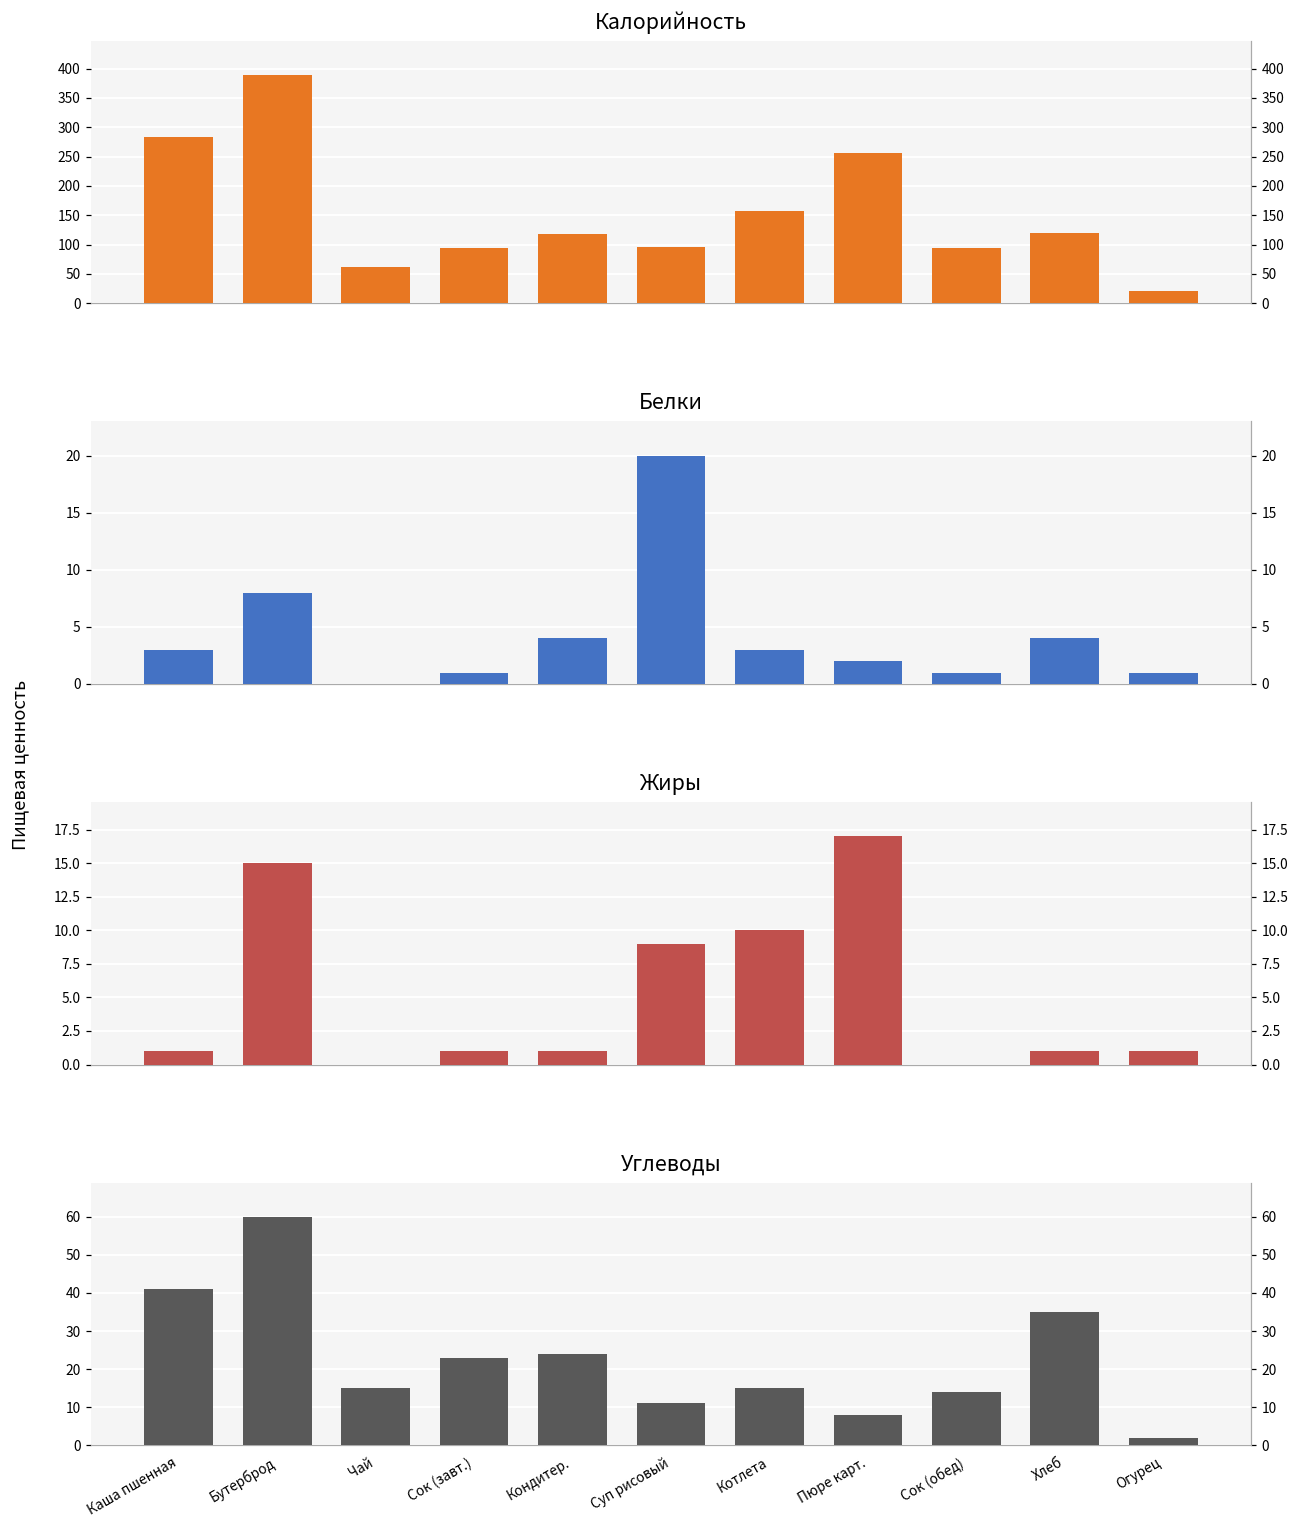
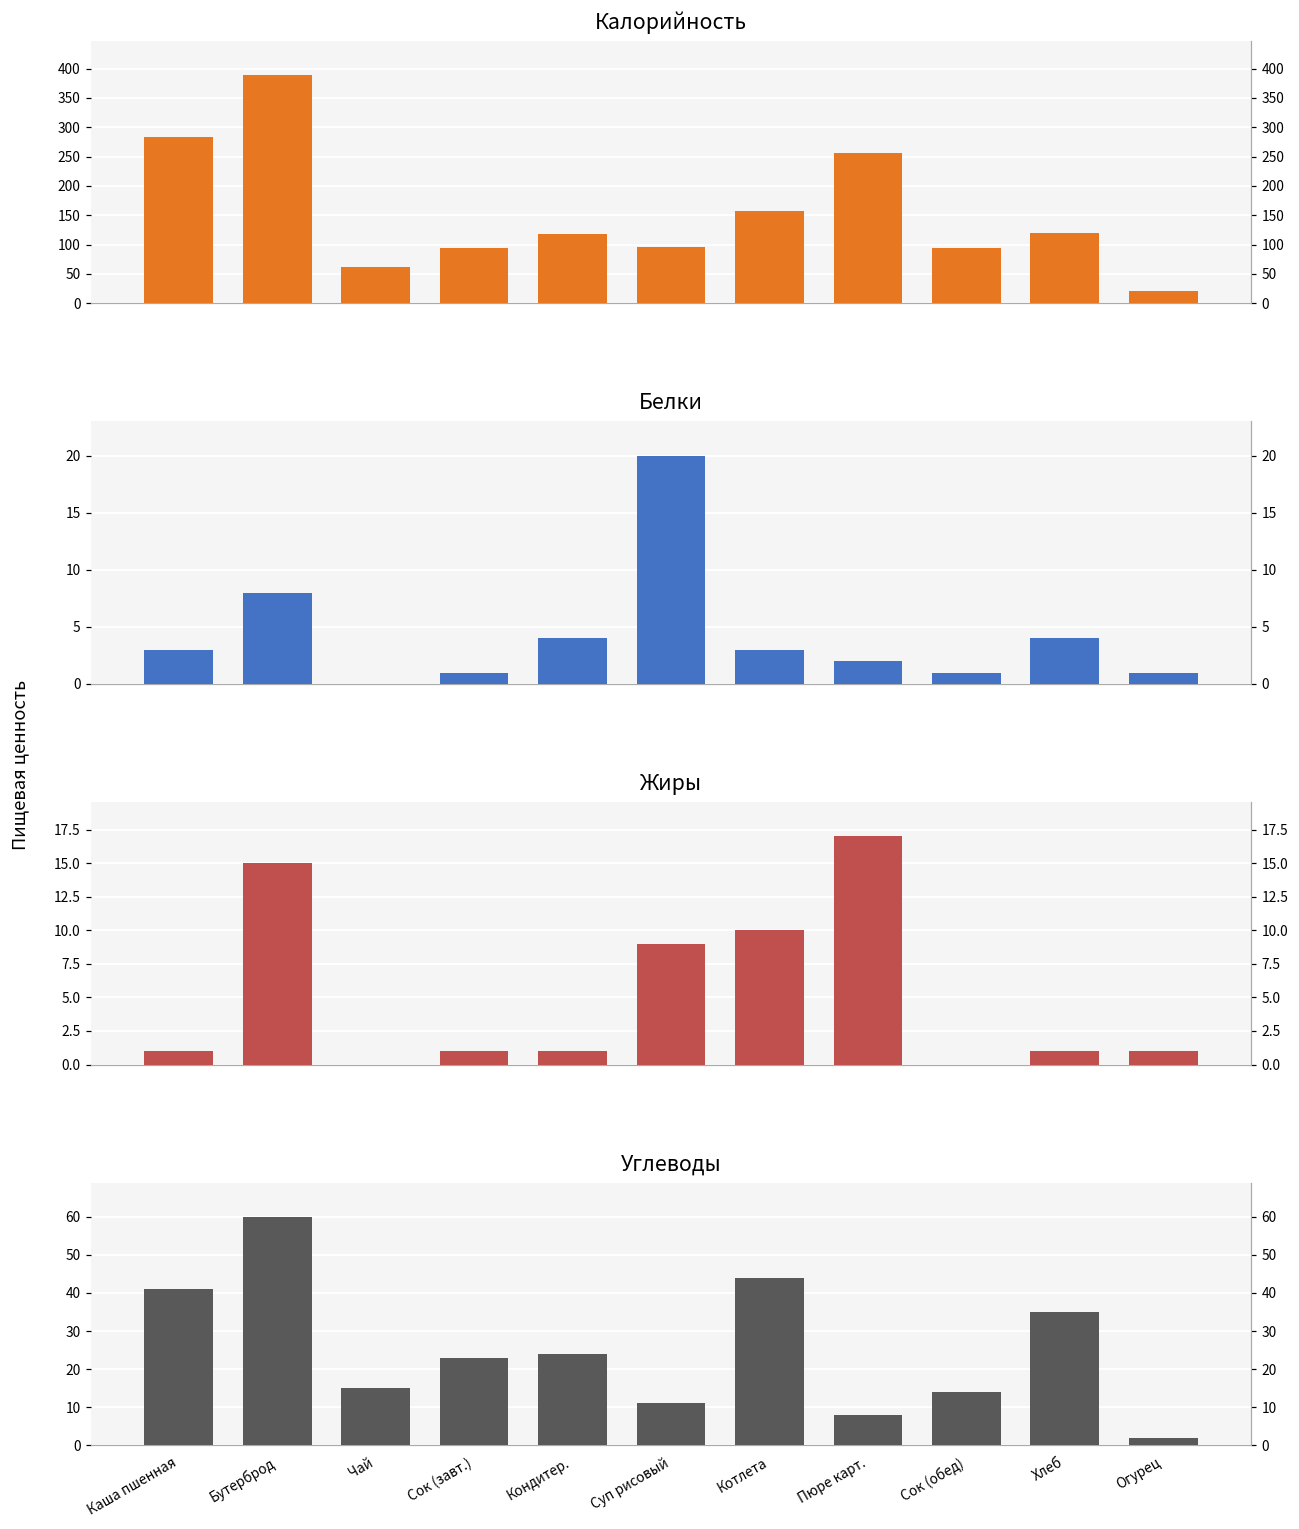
Углеводы, Котлета: 15 -> 44
